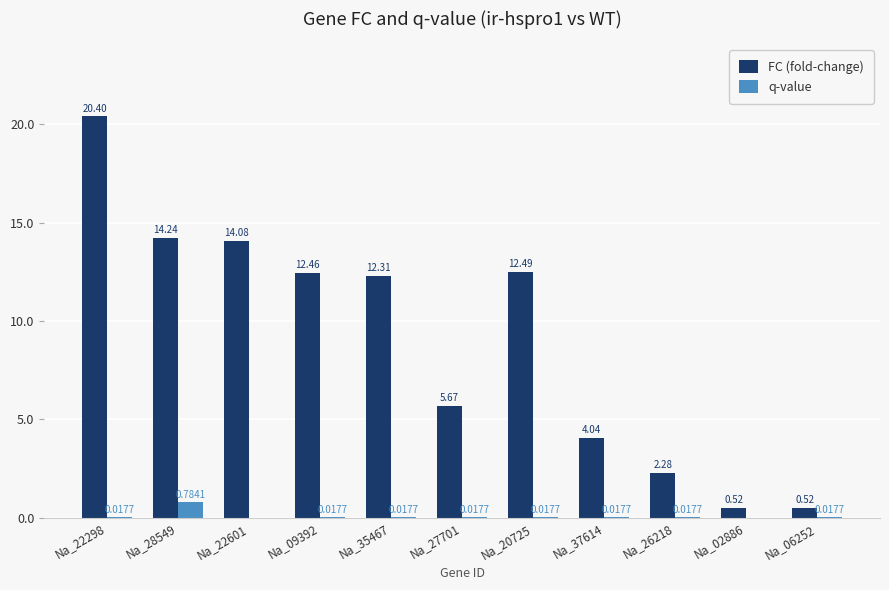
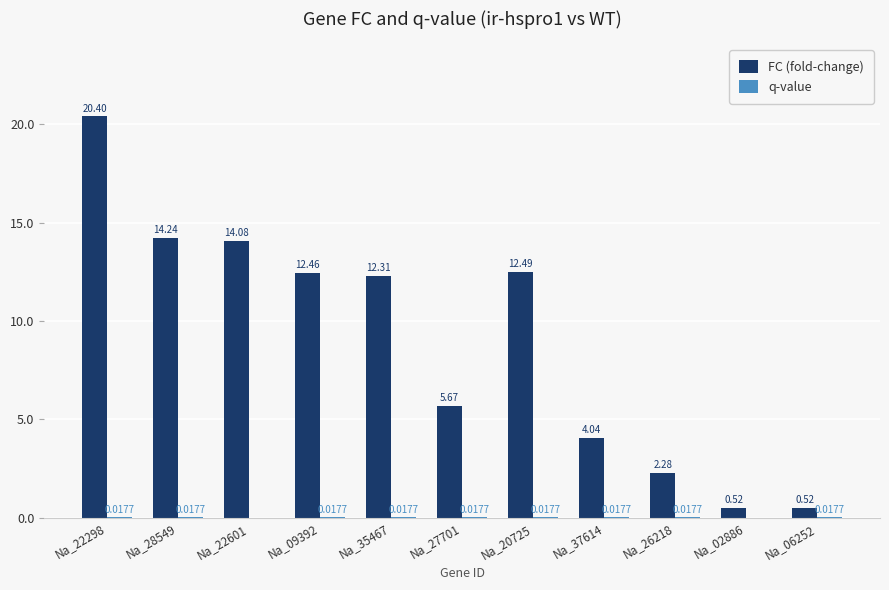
q-value, Na_28549: 0.7841 -> 0.0177
